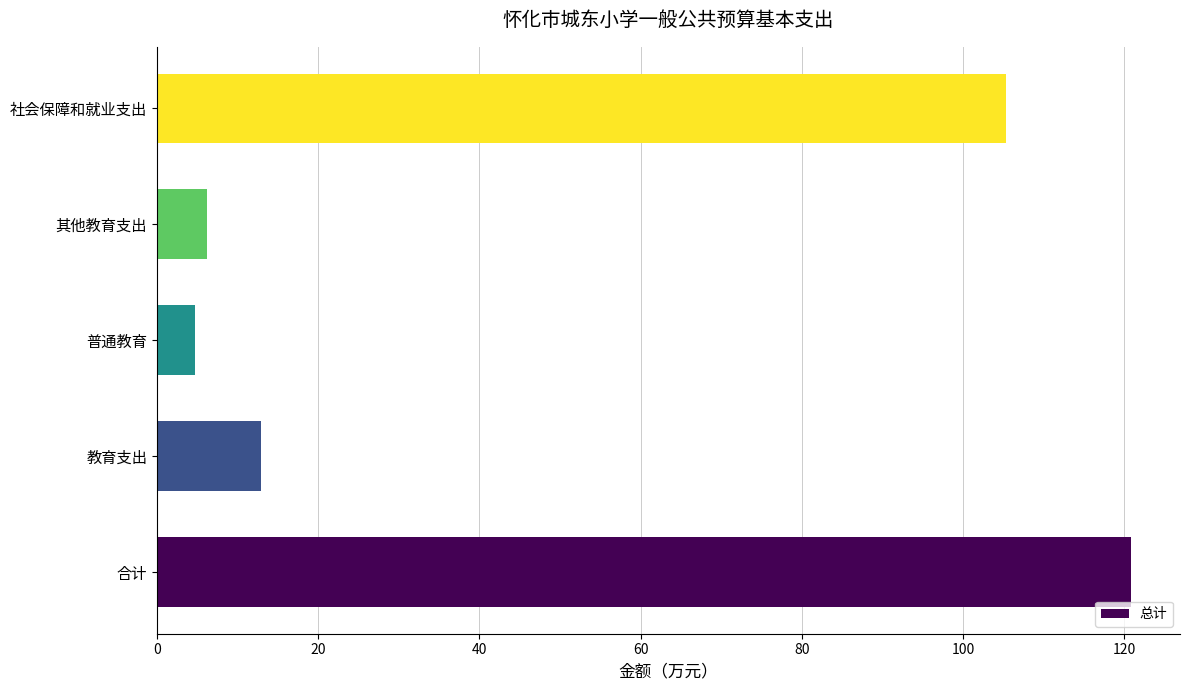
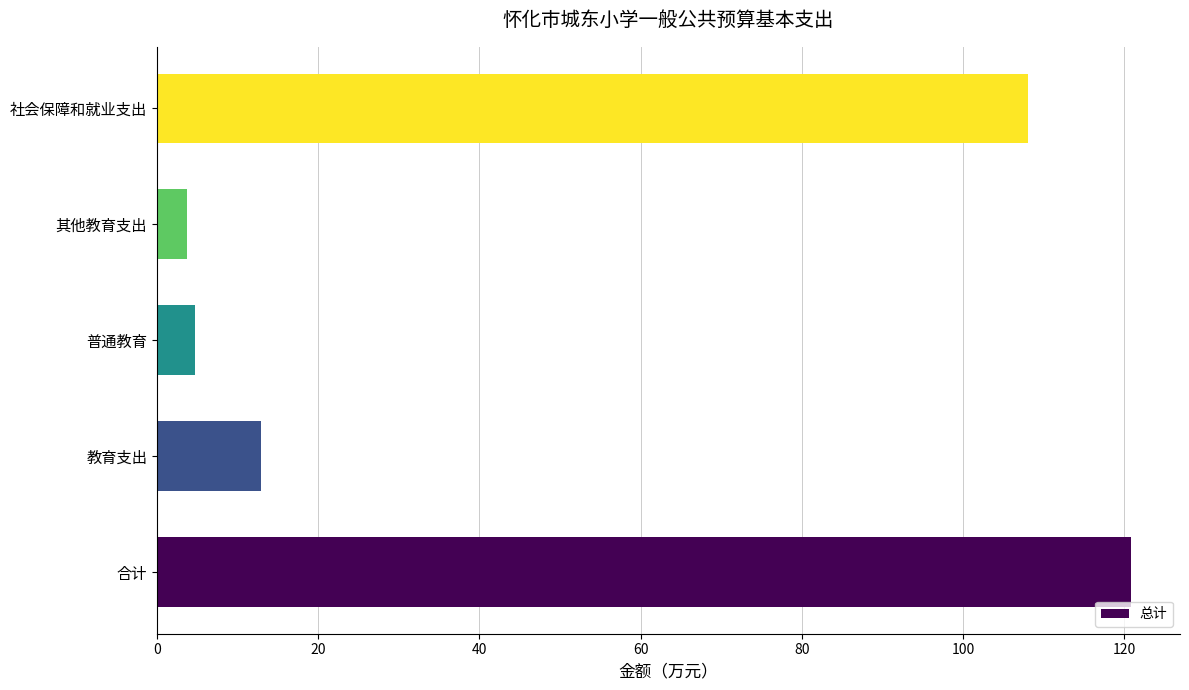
社会保障和就业支出: 105 -> 108
其他教育支出: 6 -> 4
